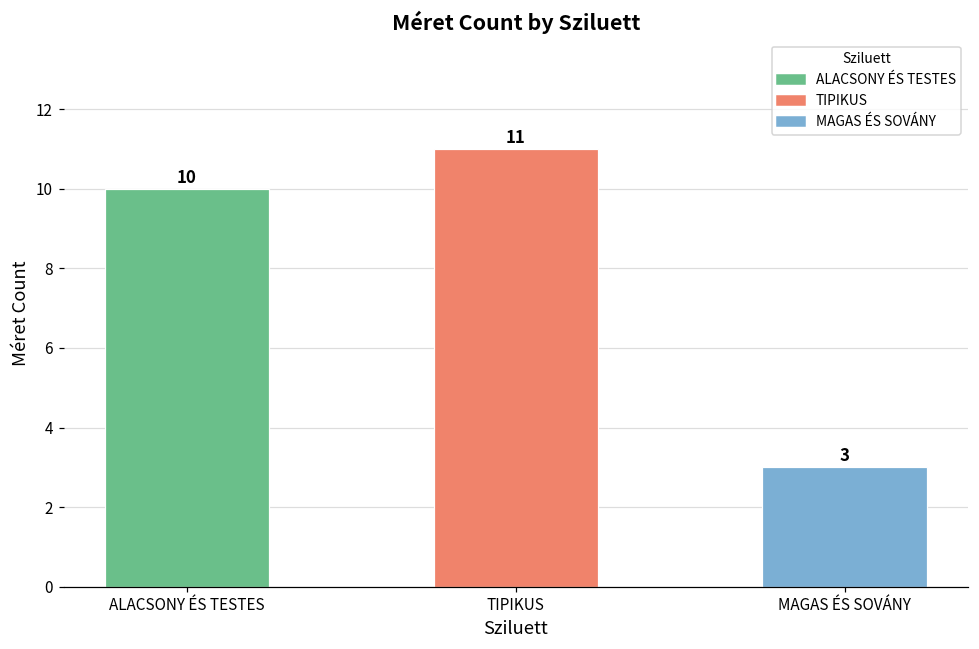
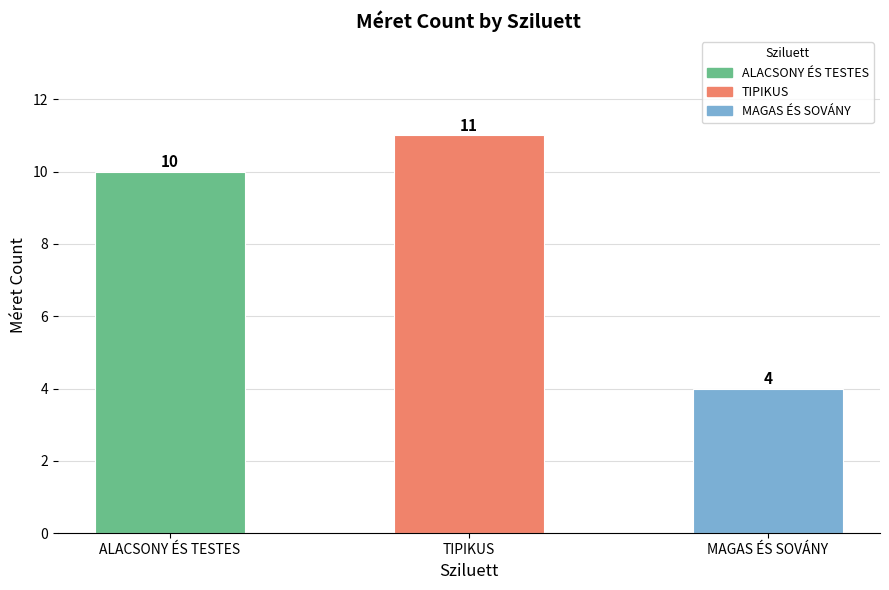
MAGAS ÉS SOVÁNY: 3 -> 4
